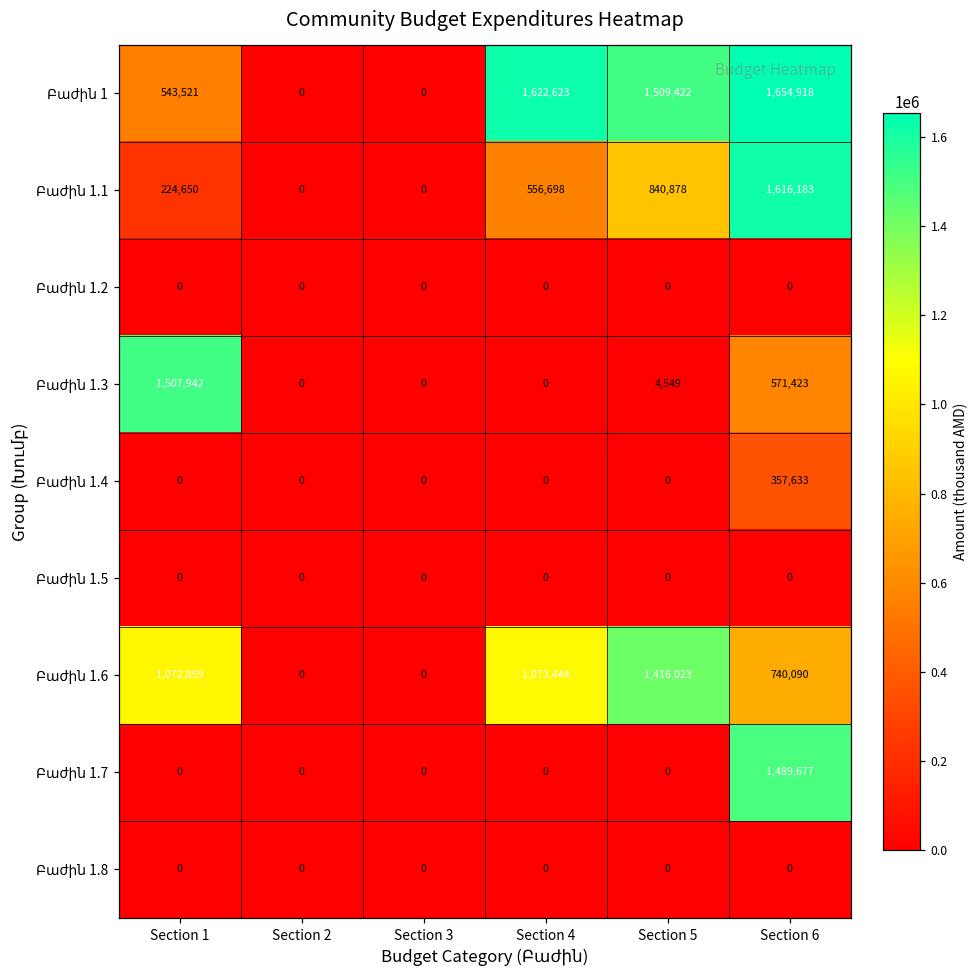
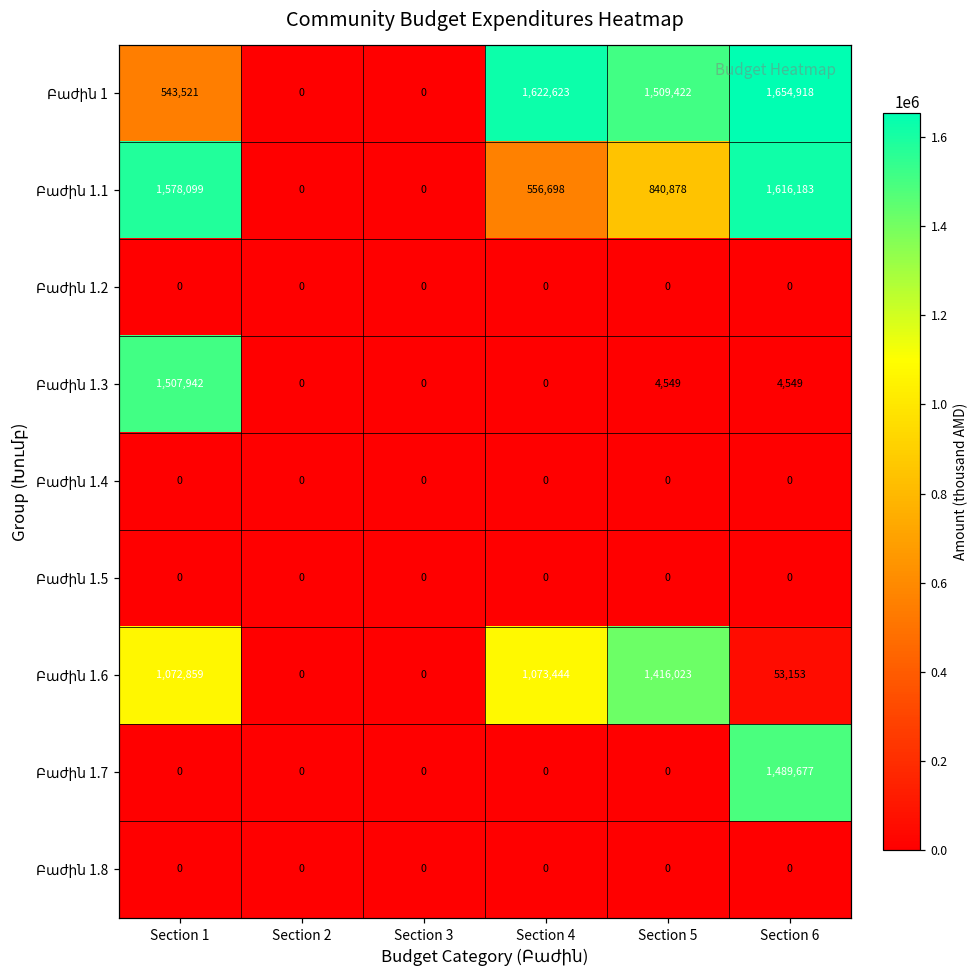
Բաժին 1.1, Section 1: 224,650 -> 1,578,099
Բաժին 1.3, Section 6: 571,423 -> 4,549
Բաժին 1.4, Section 6: 357,633 -> 0
Բաժին 1.6, Section 6: 740,090 -> 53,153
